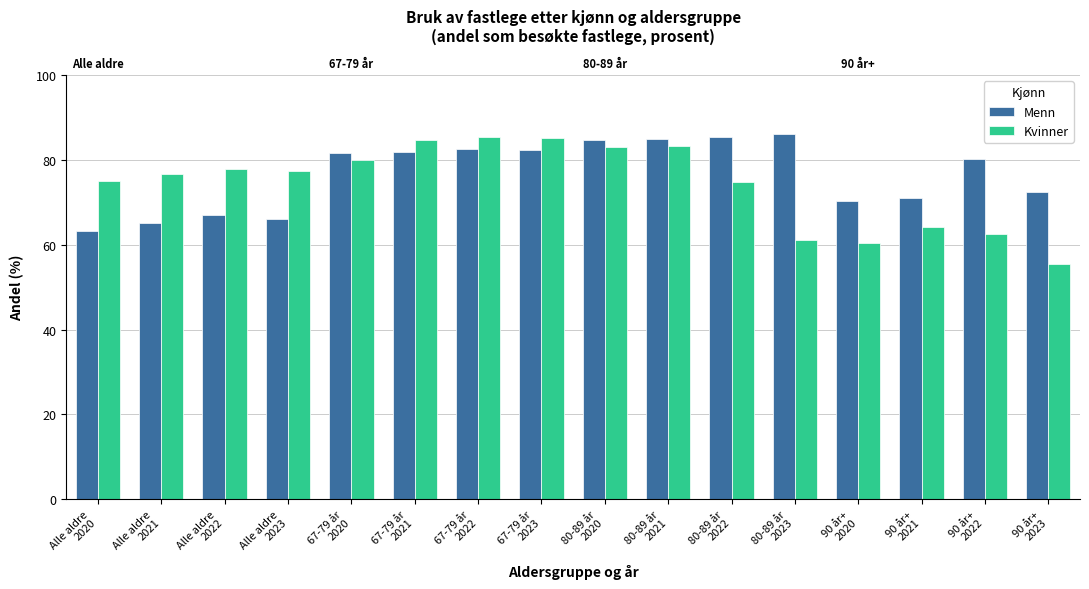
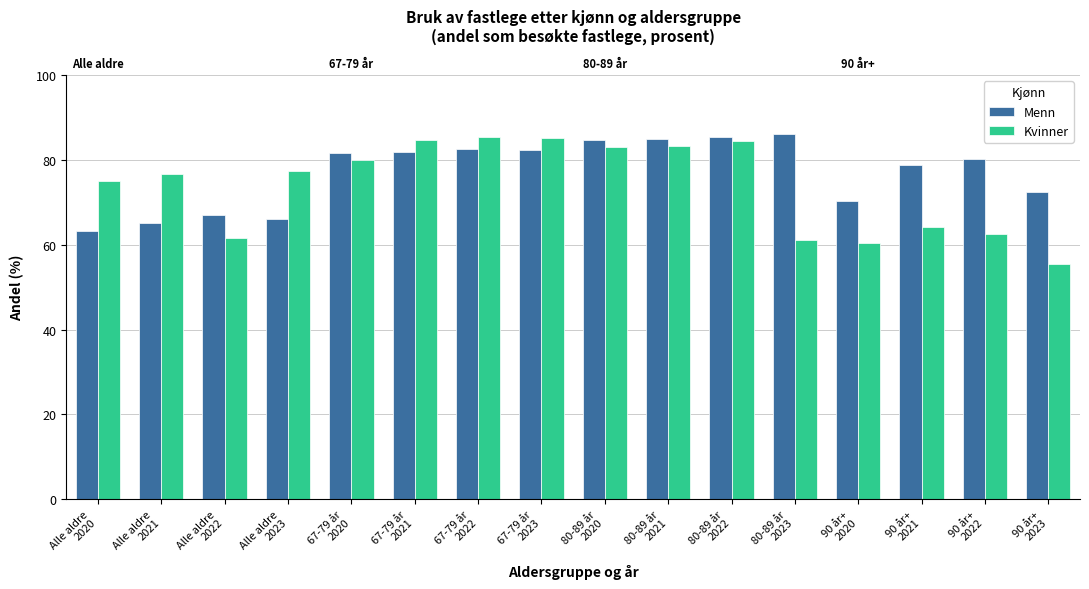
Kvinner, Alle aldre 2022: 78 -> 62
Kvinner, 80-89 år 2022: 75 -> 84
Menn, 90 år+ 2021: 71 -> 79
